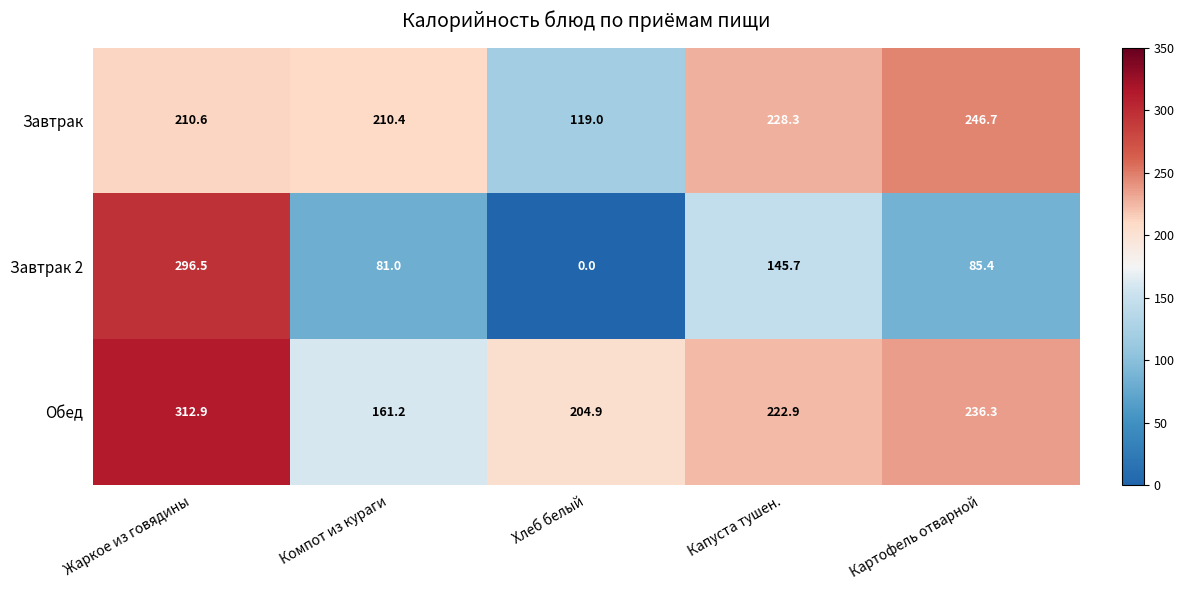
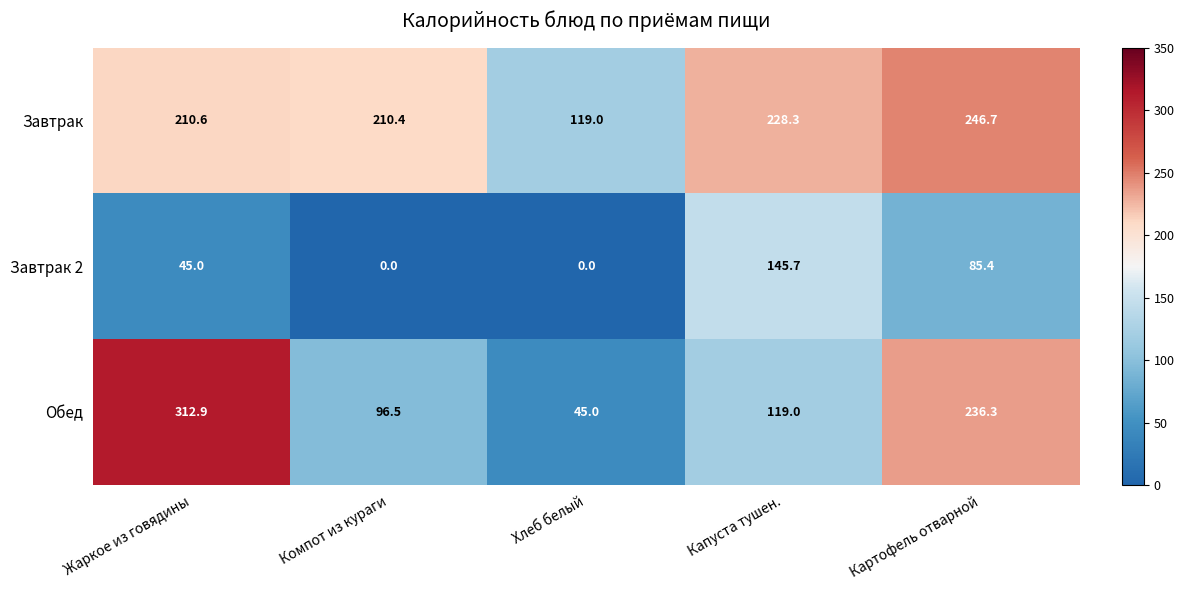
Завтрак 2, Жаркое из говядины: 296.5 -> 45.0
Завтрак 2, Компот из кураги: 81.0 -> 0.0
Обед, Компот из кураги: 161.2 -> 96.5
Обед, Хлеб белый: 204.9 -> 45.0
Обед, Капуста тушен.: 222.9 -> 119.0
